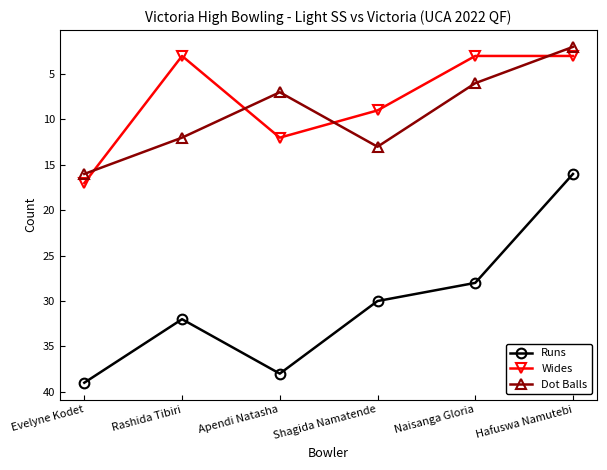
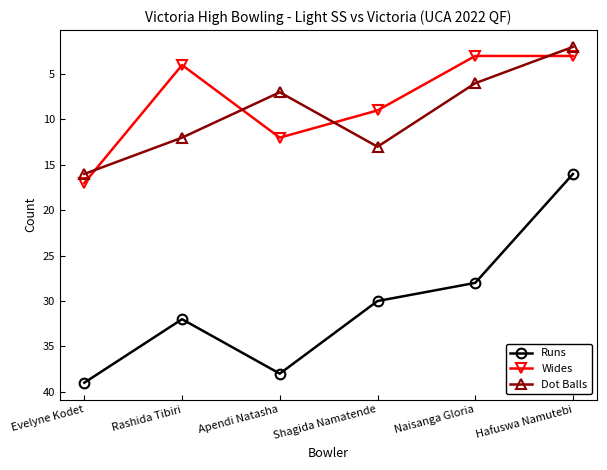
Wides, Rashida Tibiri: 3 -> 4
